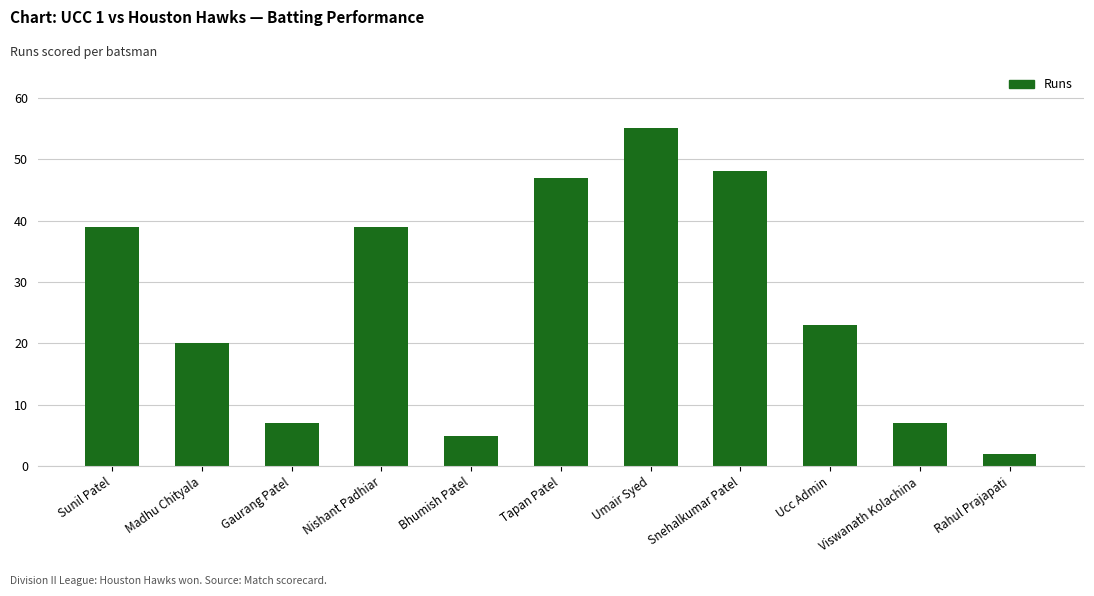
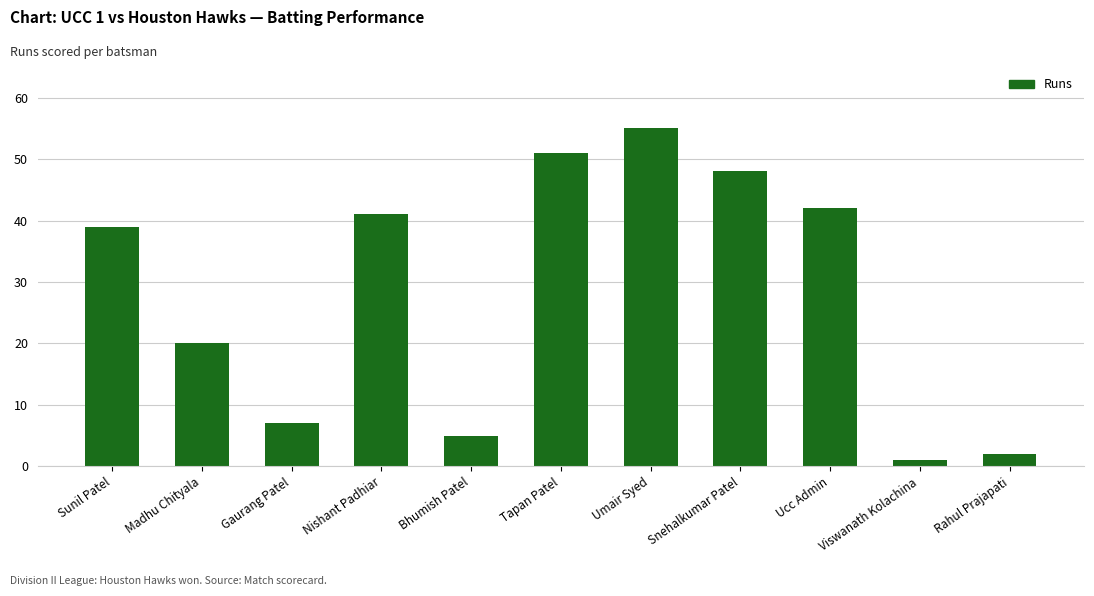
Nishant Padhiar: 39 -> 41
Tapan Patel: 47 -> 51
Ucc Admin: 23 -> 42
Viswanath Kolachina: 7 -> 1
